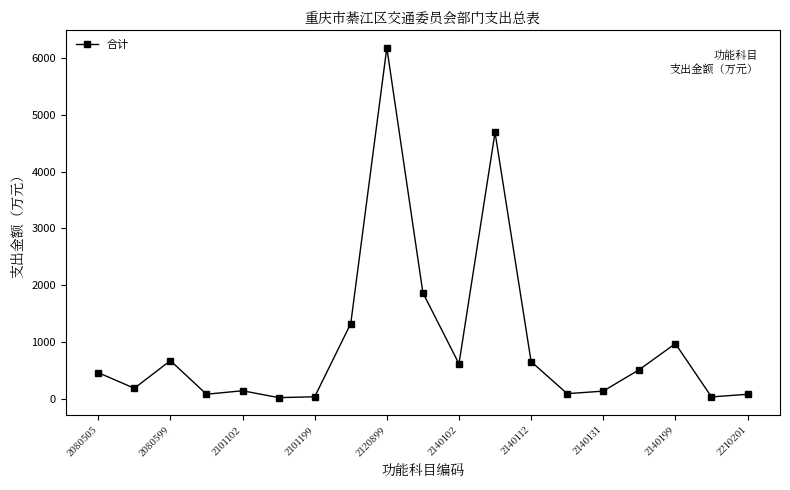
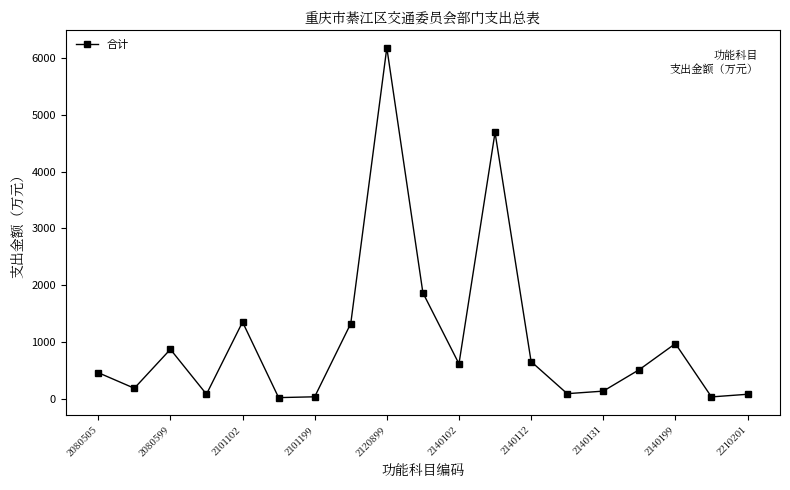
2080599: 700 -> 900
2101102: 100 -> 1300
